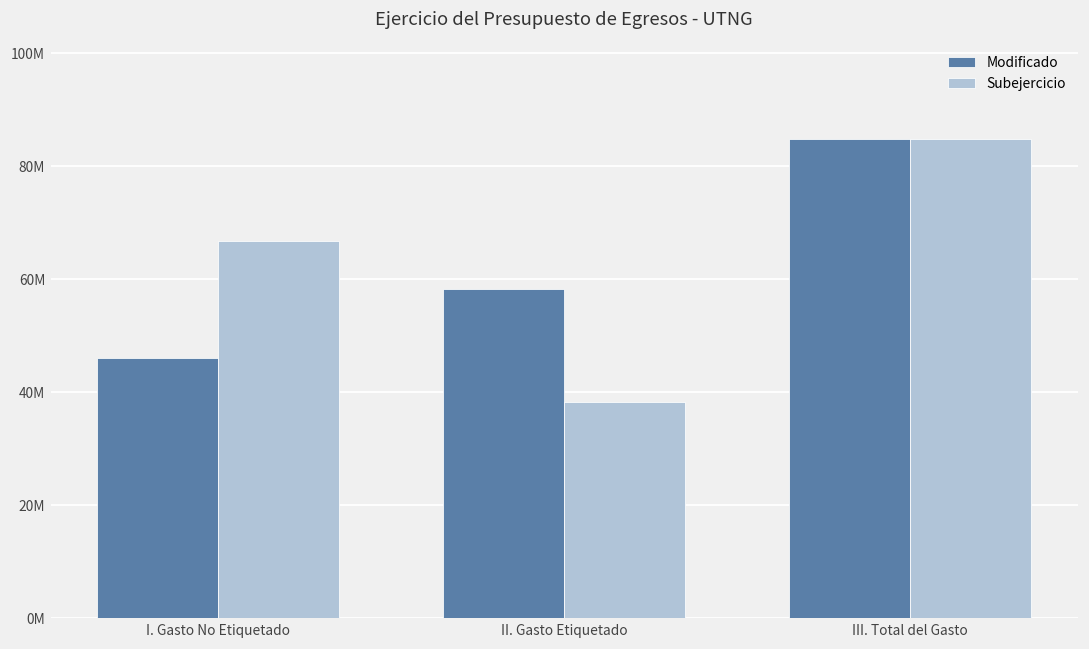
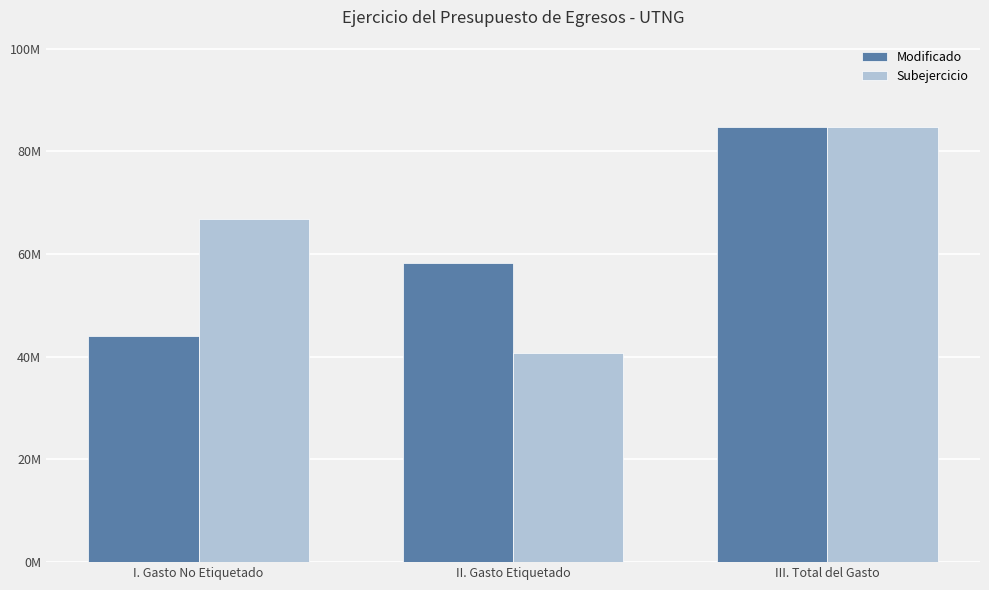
Modificado, I. Gasto No Etiquetado: 46000000 -> 44000000
Subejercicio, II. Gasto Etiquetado: 38000000 -> 41000000
